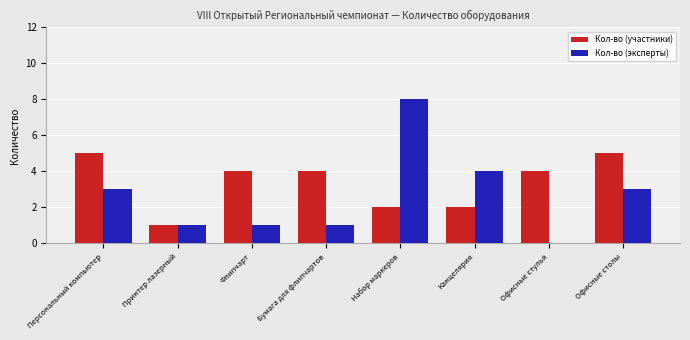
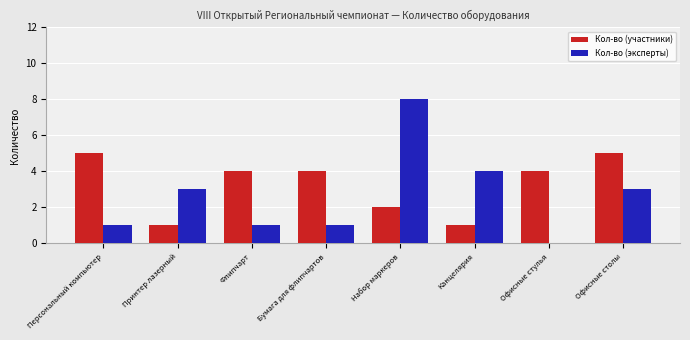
Кол-во (эксперты), Персональный компьютер: 3 -> 1
Кол-во (эксперты), Принтер лазерный: 1 -> 3
Кол-во (участники), Канцелярия: 2 -> 1
